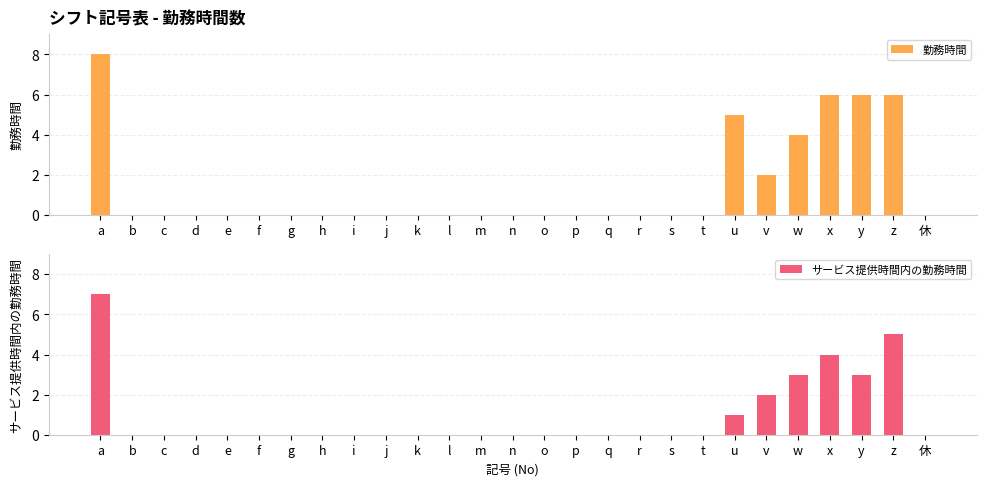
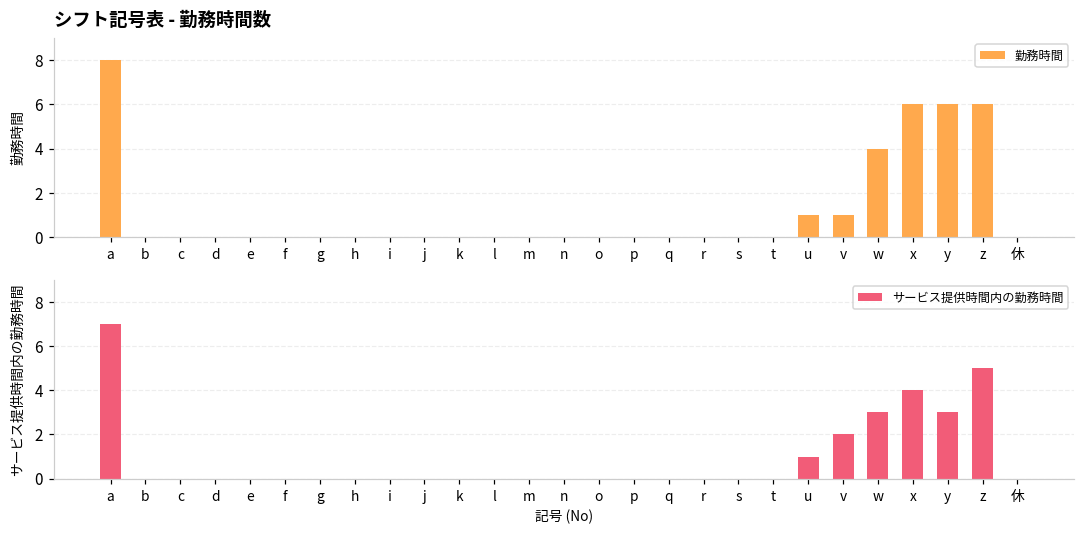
シフト記号表 - 勤務時間数, u: 5 -> 1
シフト記号表 - 勤務時間数, v: 2 -> 1
